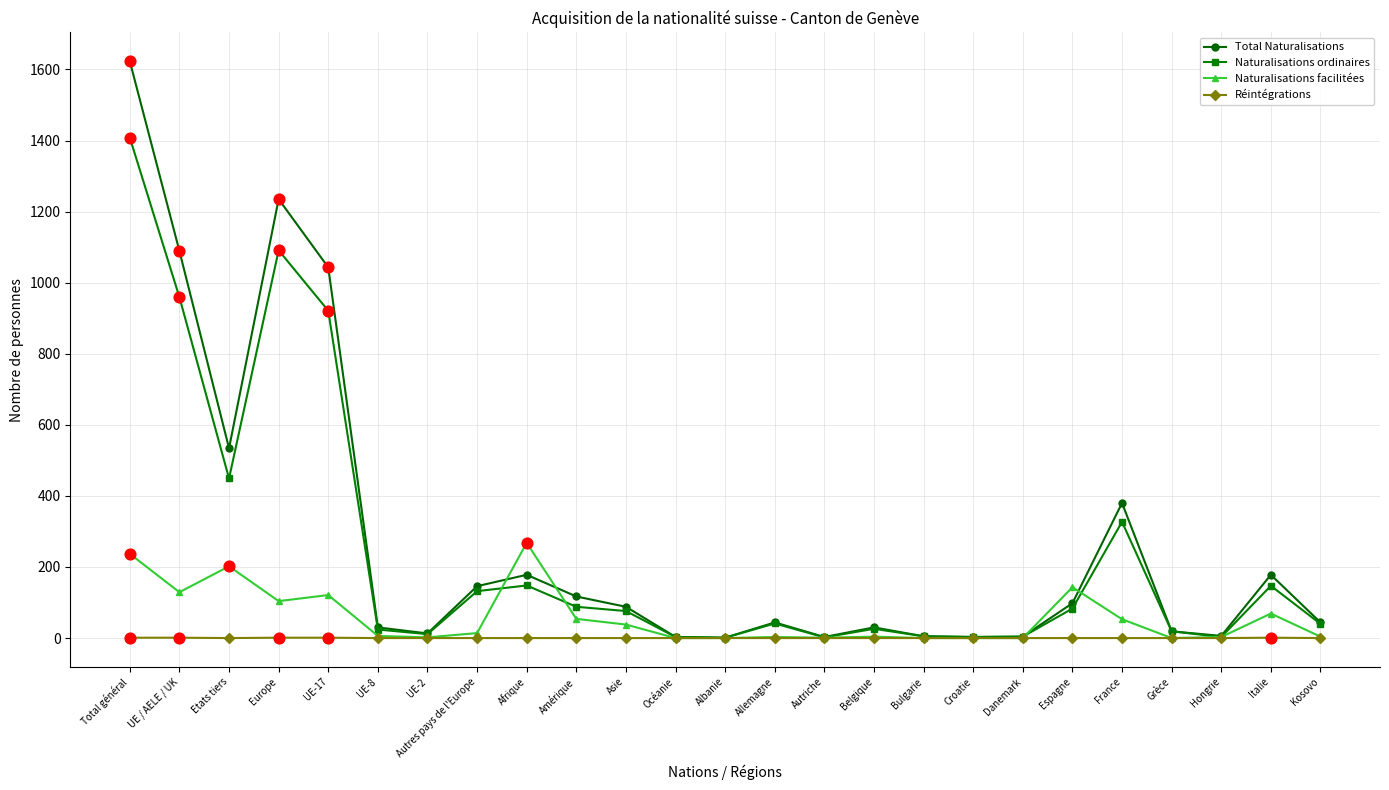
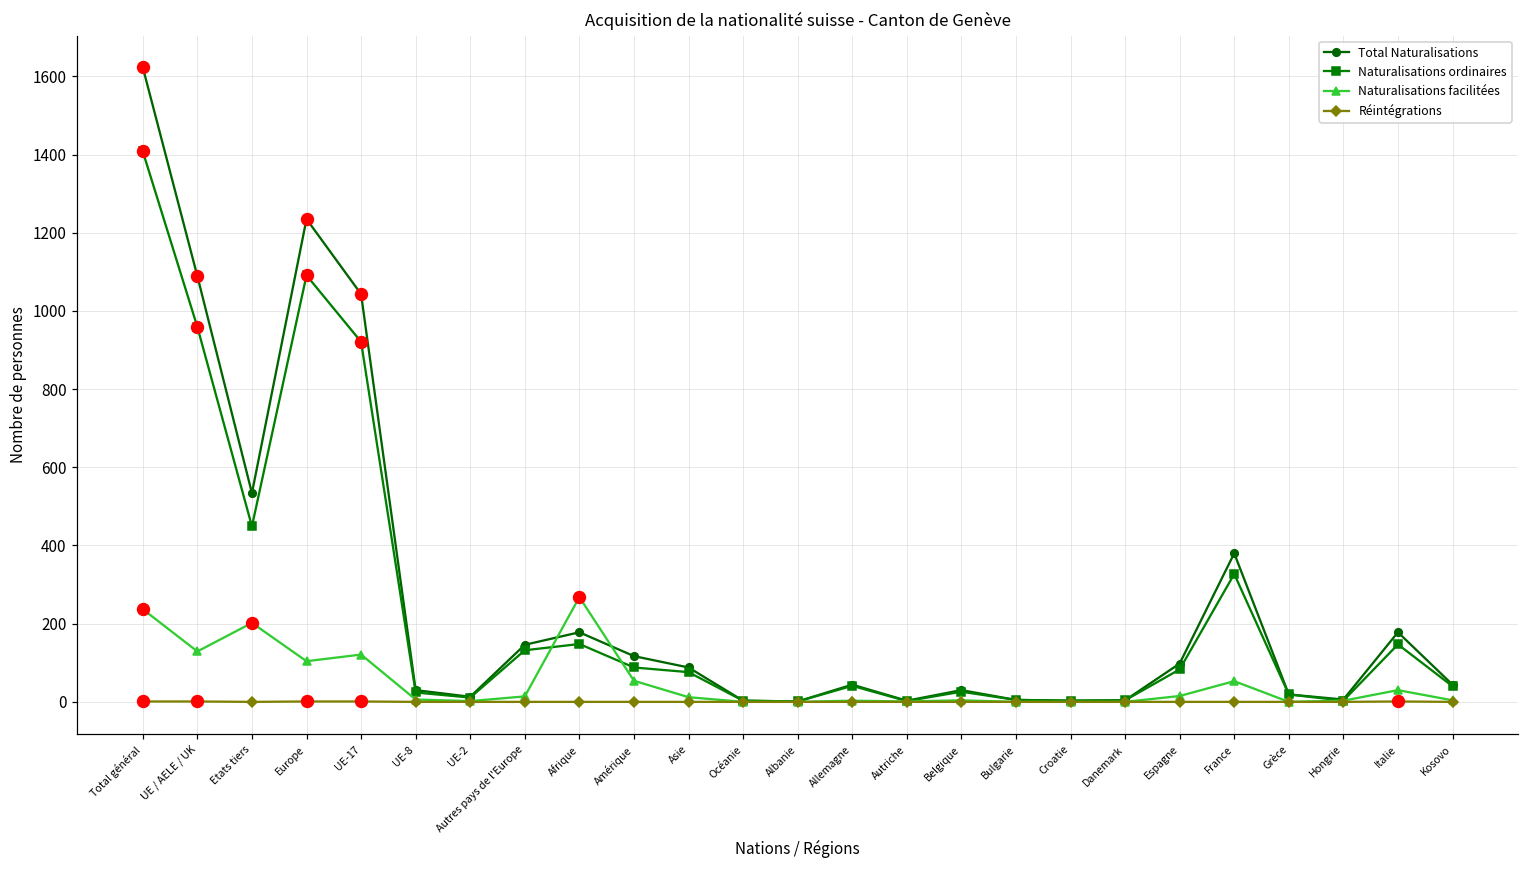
Naturalisations facilitées, Asie: 40 -> 10
Naturalisations facilitées, Espagne: 140 -> 20
Naturalisations facilitées, Italie: 70 -> 30
